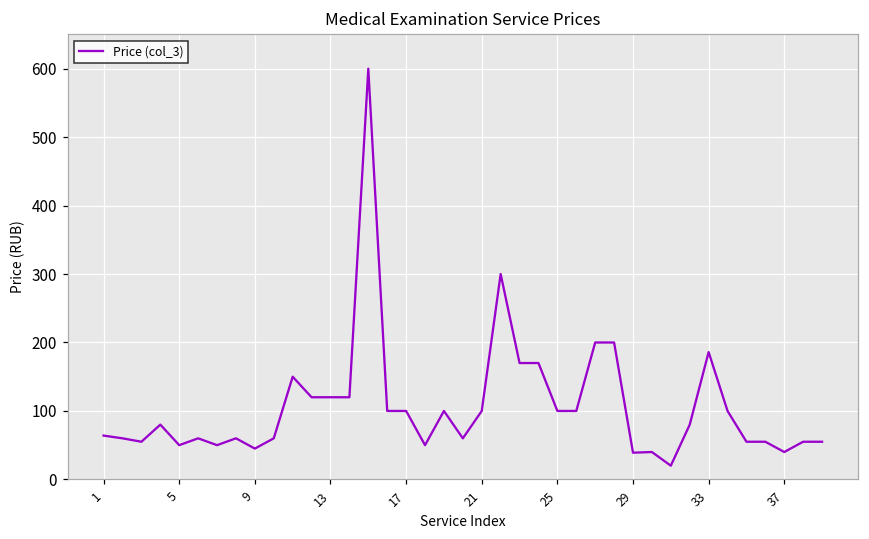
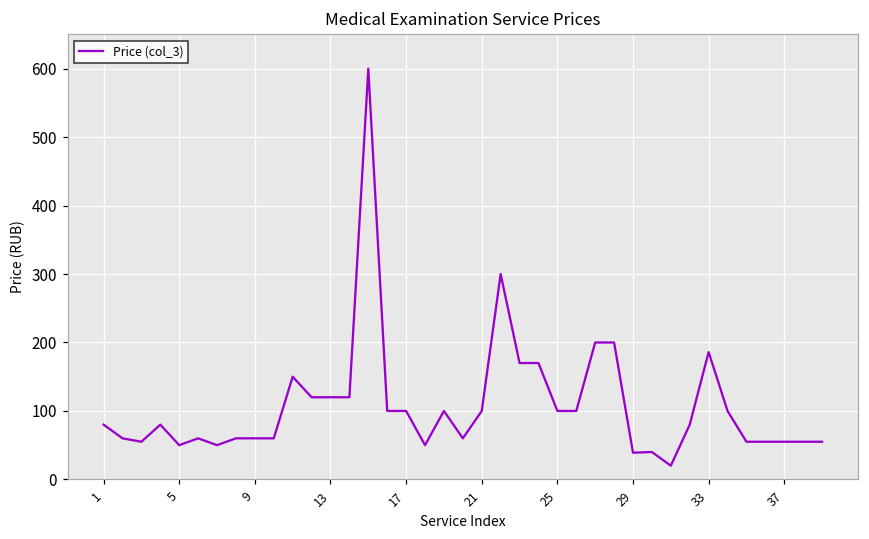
1: 60 -> 80
9: 50 -> 60
37: 40 -> 60
